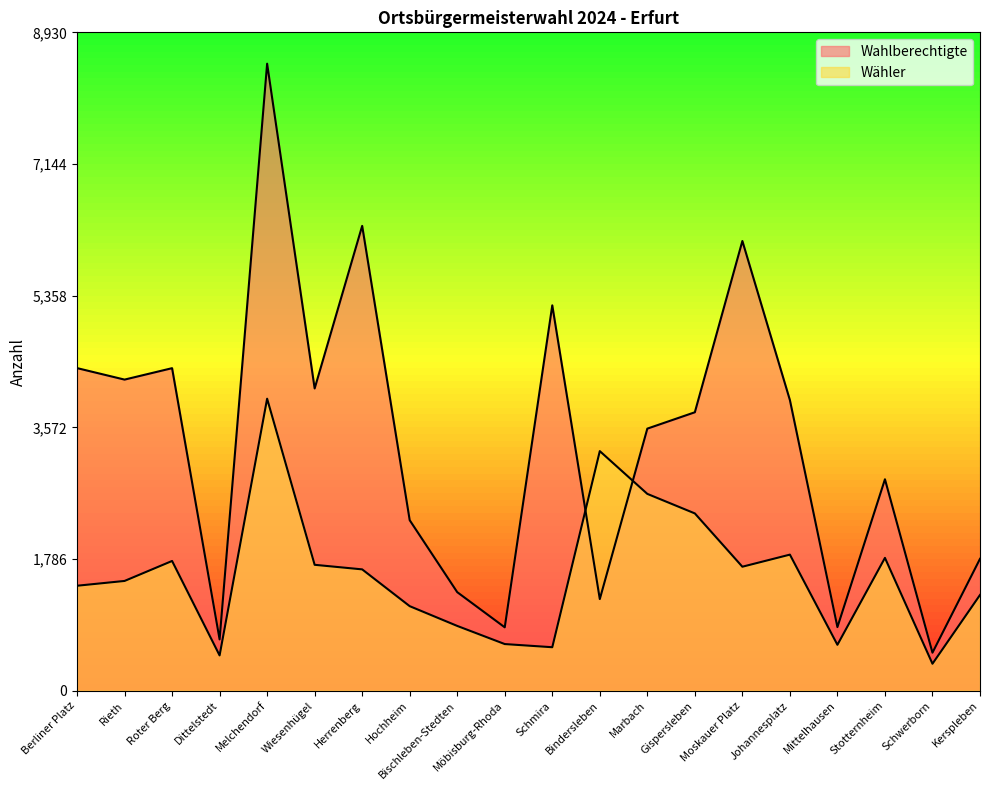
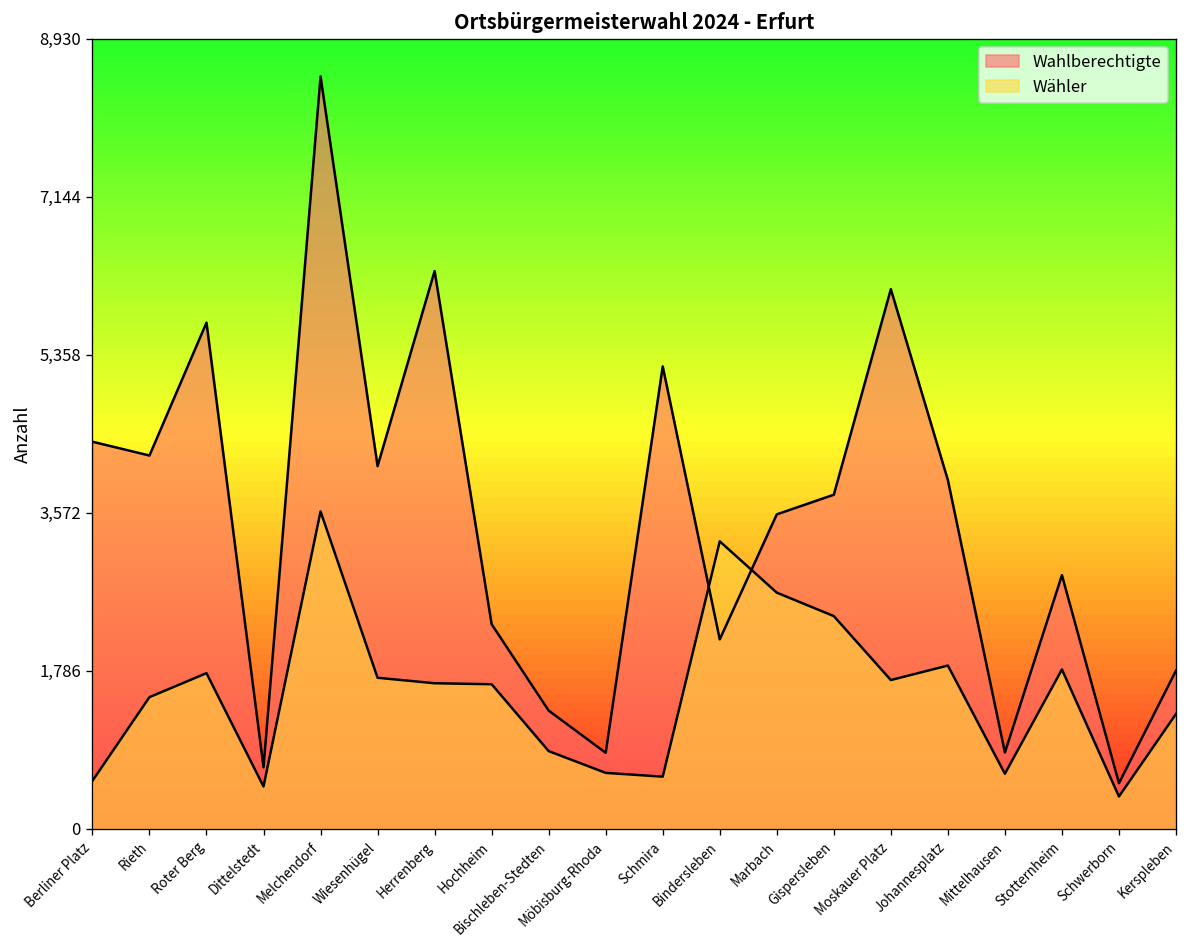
Wähler, Berliner Platz: 1,400 -> 500
Wahlberechtigte, Roter Berg: 4,400 -> 5,700
Wähler, Melchendorf: 4,000 -> 3,600
Wähler, Hochheim: 1,100 -> 1,600
Wahlberechtigte, Bindersleben: 1,200 -> 2,100
